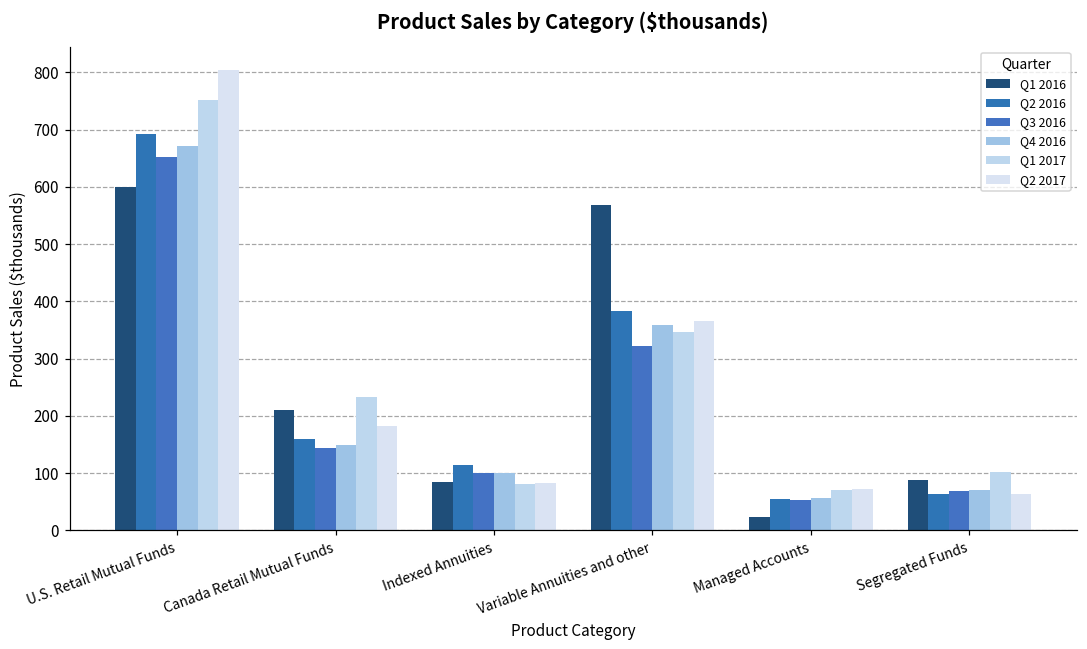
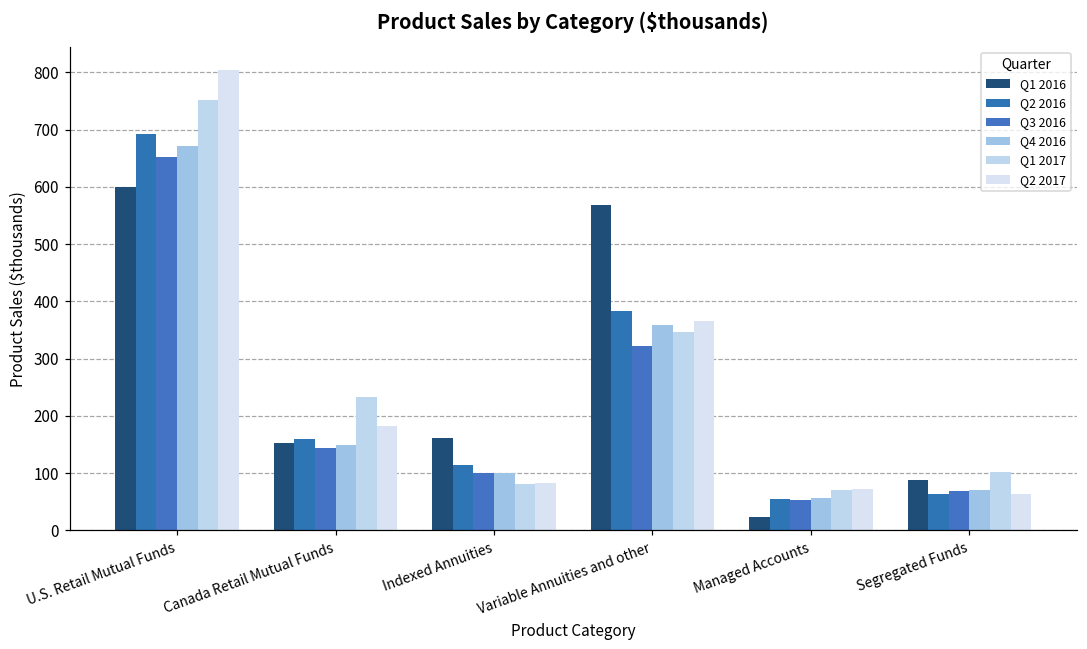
Q1 2016, Canada Retail Mutual Funds: 210 -> 150
Q1 2016, Indexed Annuities: 80 -> 160
